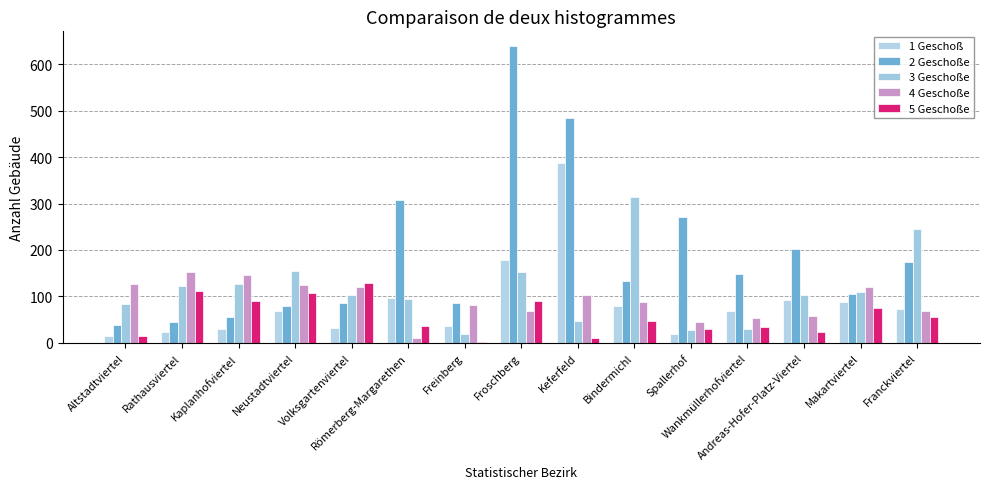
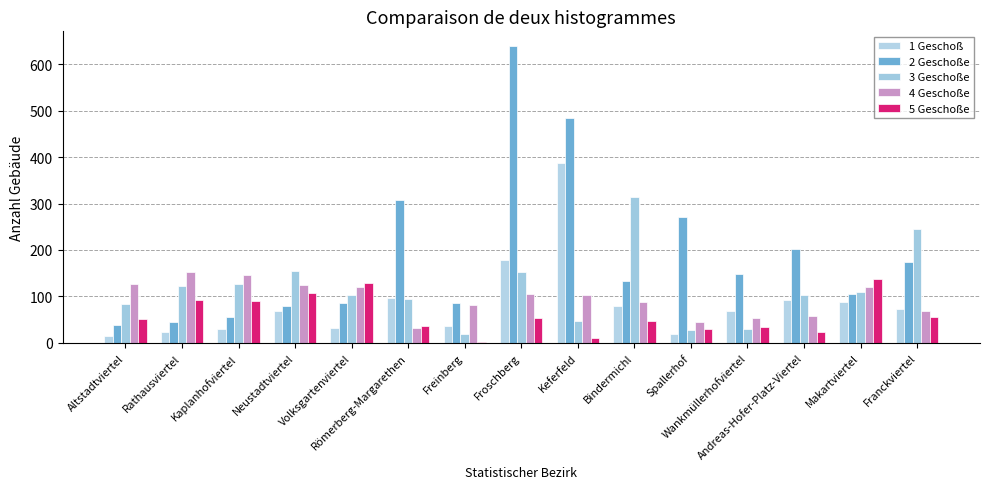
5 Geschoße, Altstadtviertel: 20 -> 50
5 Geschoße, Rathausviertel: 110 -> 90
4 Geschoße, Römerberg-Margarethen: 10 -> 30
4 Geschoße, Froschberg: 70 -> 110
5 Geschoße, Froschberg: 90 -> 50
5 Geschoße, Makartviertel: 80 -> 140
